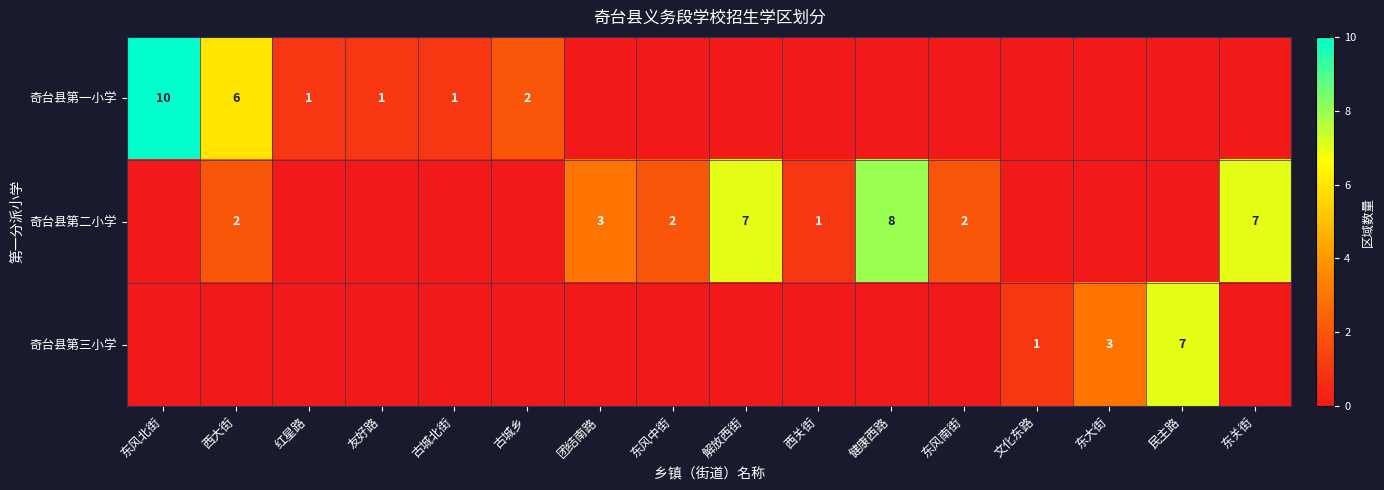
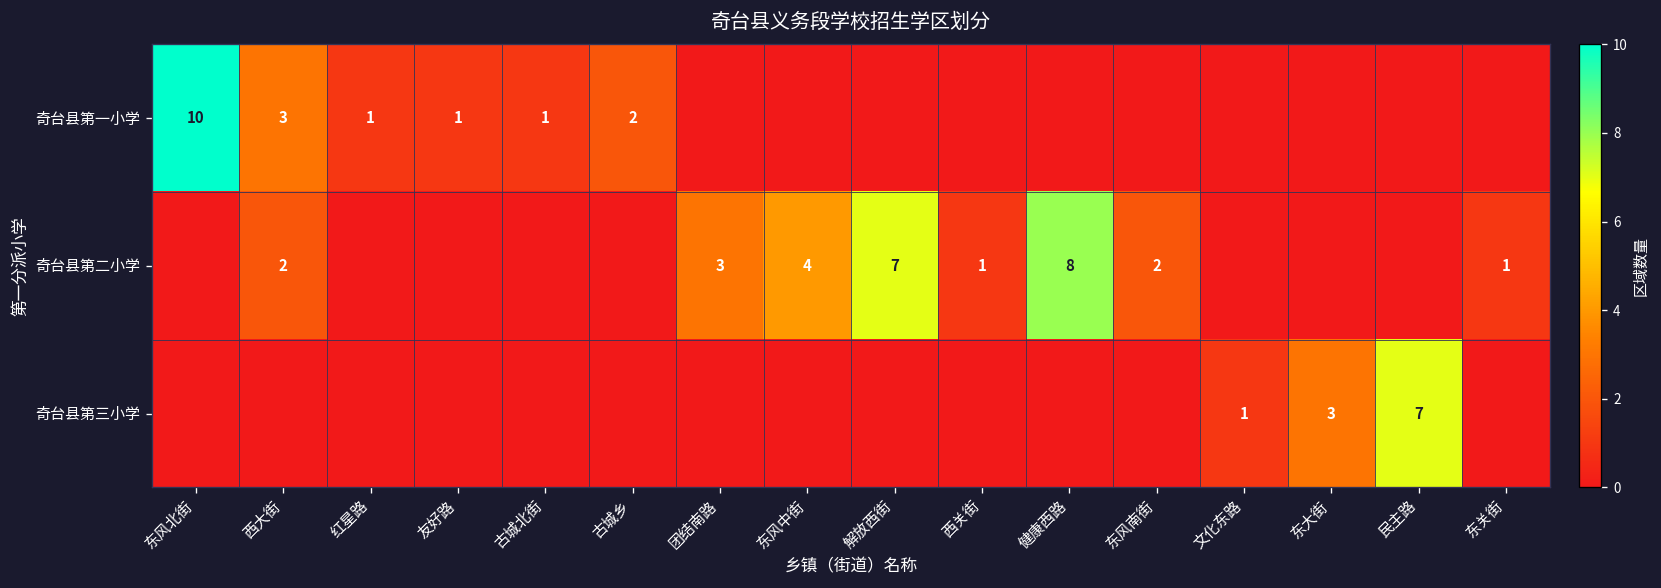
奇台县第一小学, 西大街: 6 -> 3
奇台县第二小学, 东风中街: 2 -> 4
奇台县第二小学, 东关街: 7 -> 1
